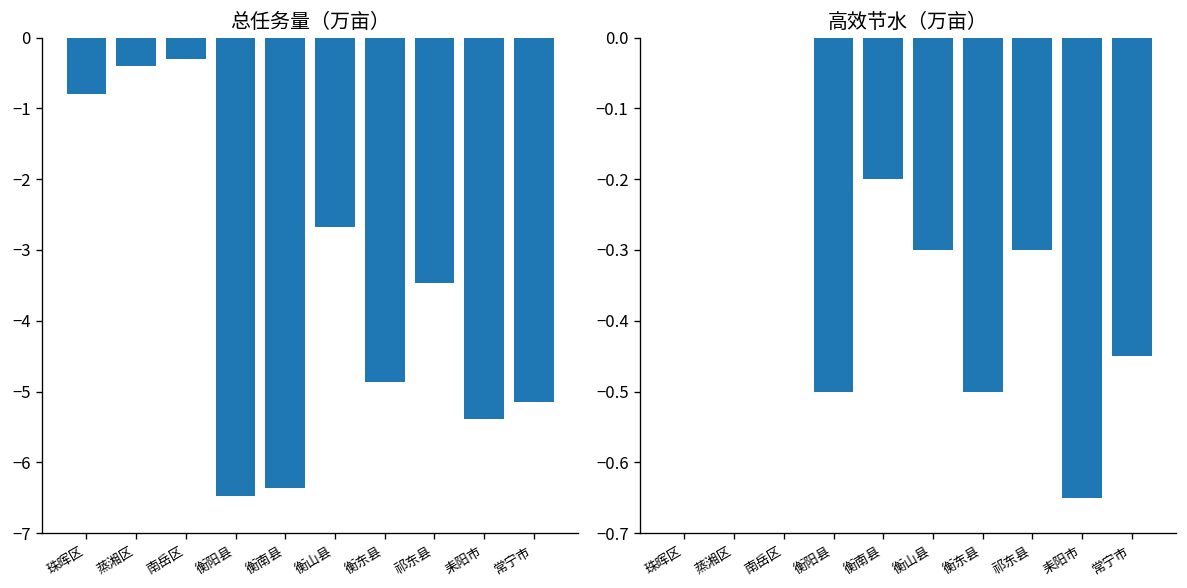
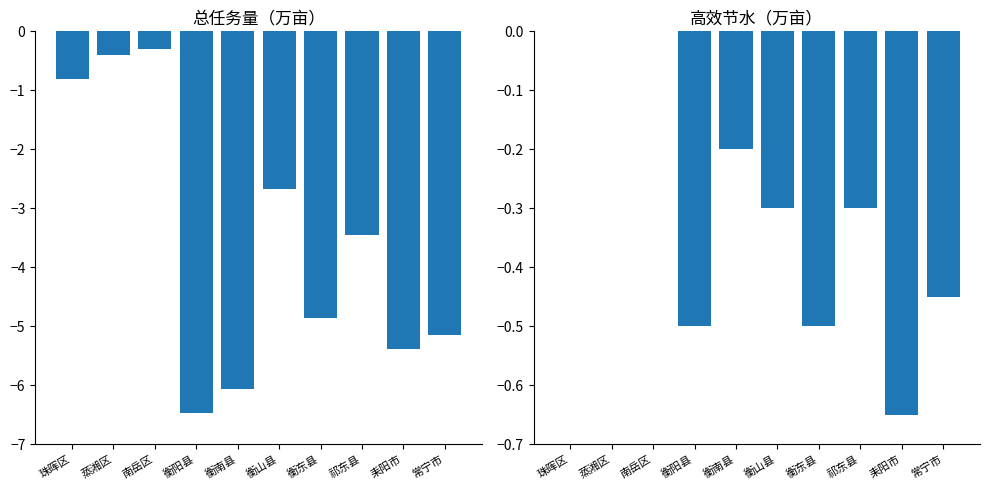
总任务量（万亩）, 衡南县: -6.4 -> -6.1
